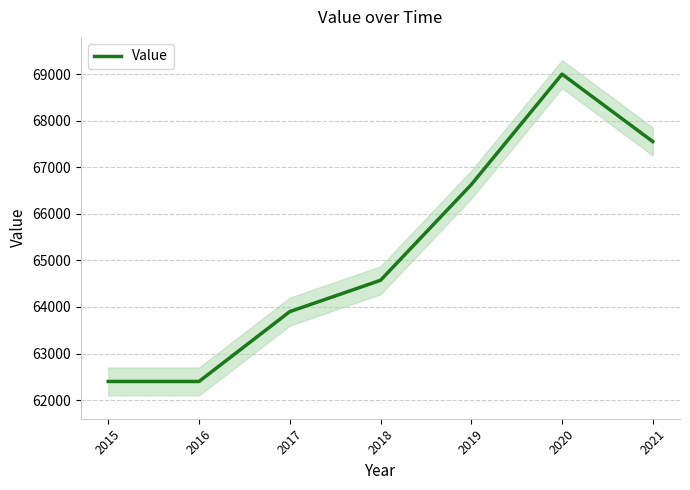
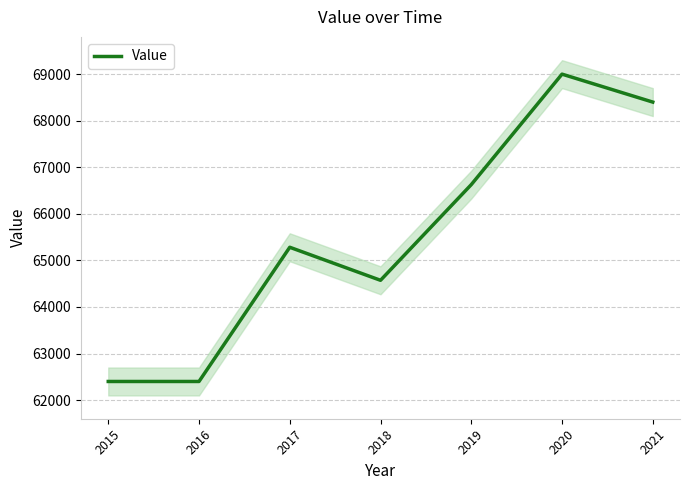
Value, 2017: 63900 -> 65300
Value, 2021: 67600 -> 68400
